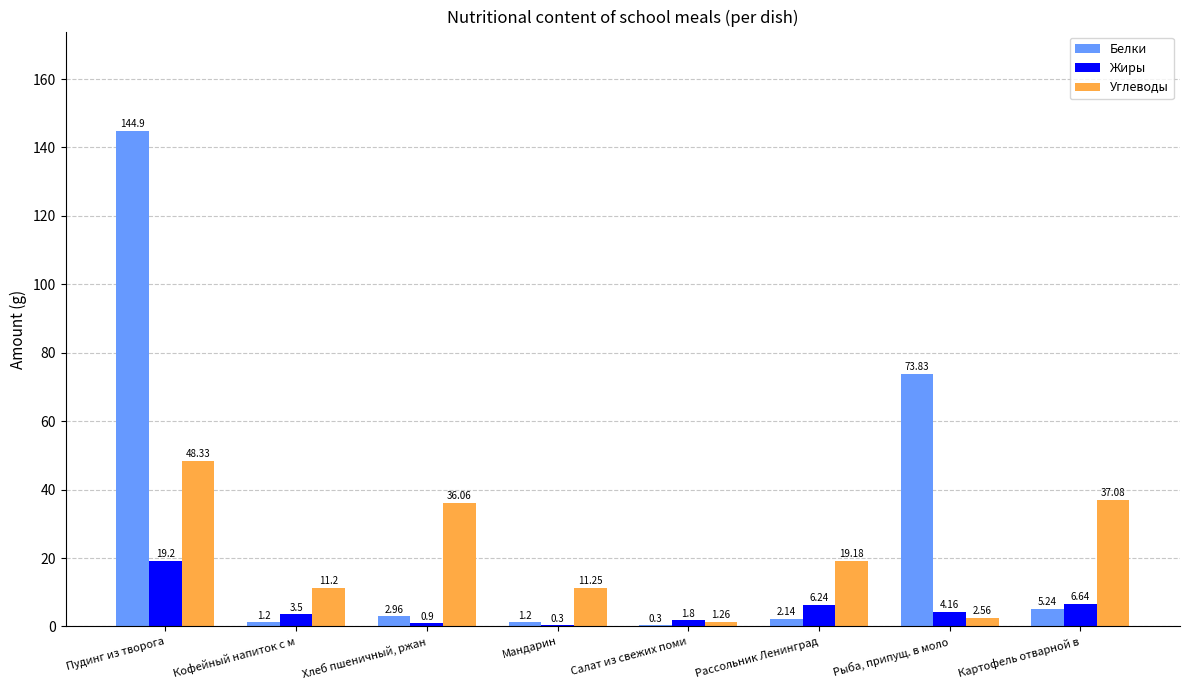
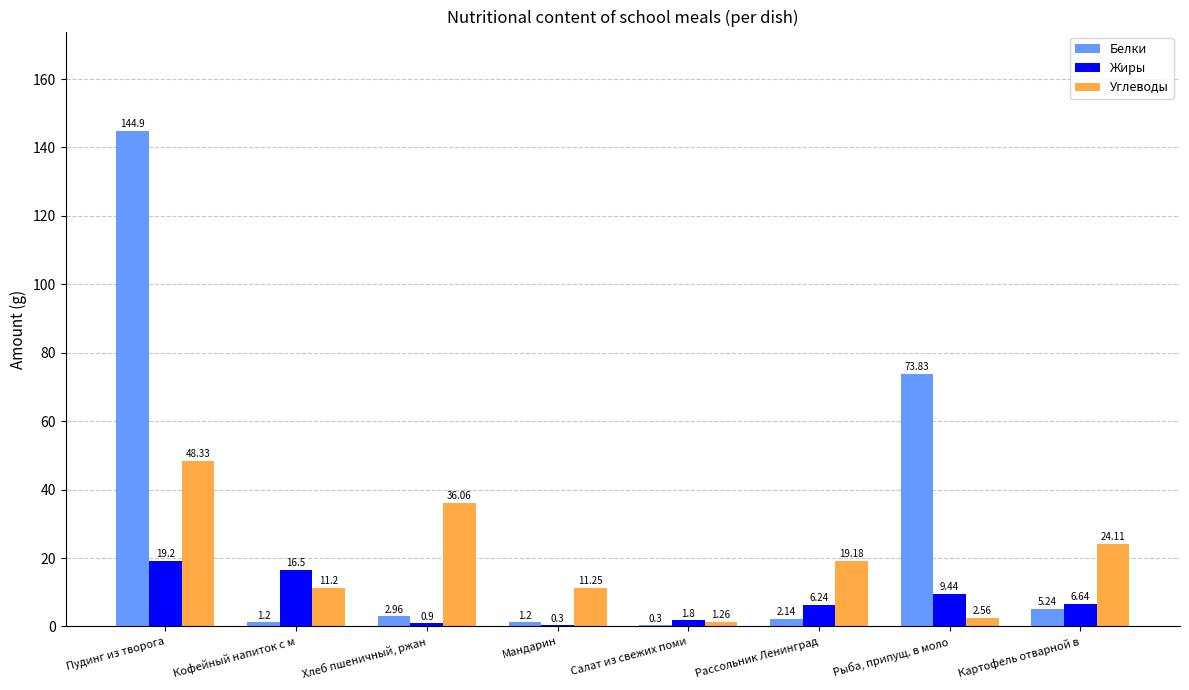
Жиры, Кофейный напиток с м: 3.5 -> 16.5
Жиры, Рыба, припущ. в моло: 4.16 -> 9.44
Углеводы, Картофель отварной в: 37.08 -> 24.11
